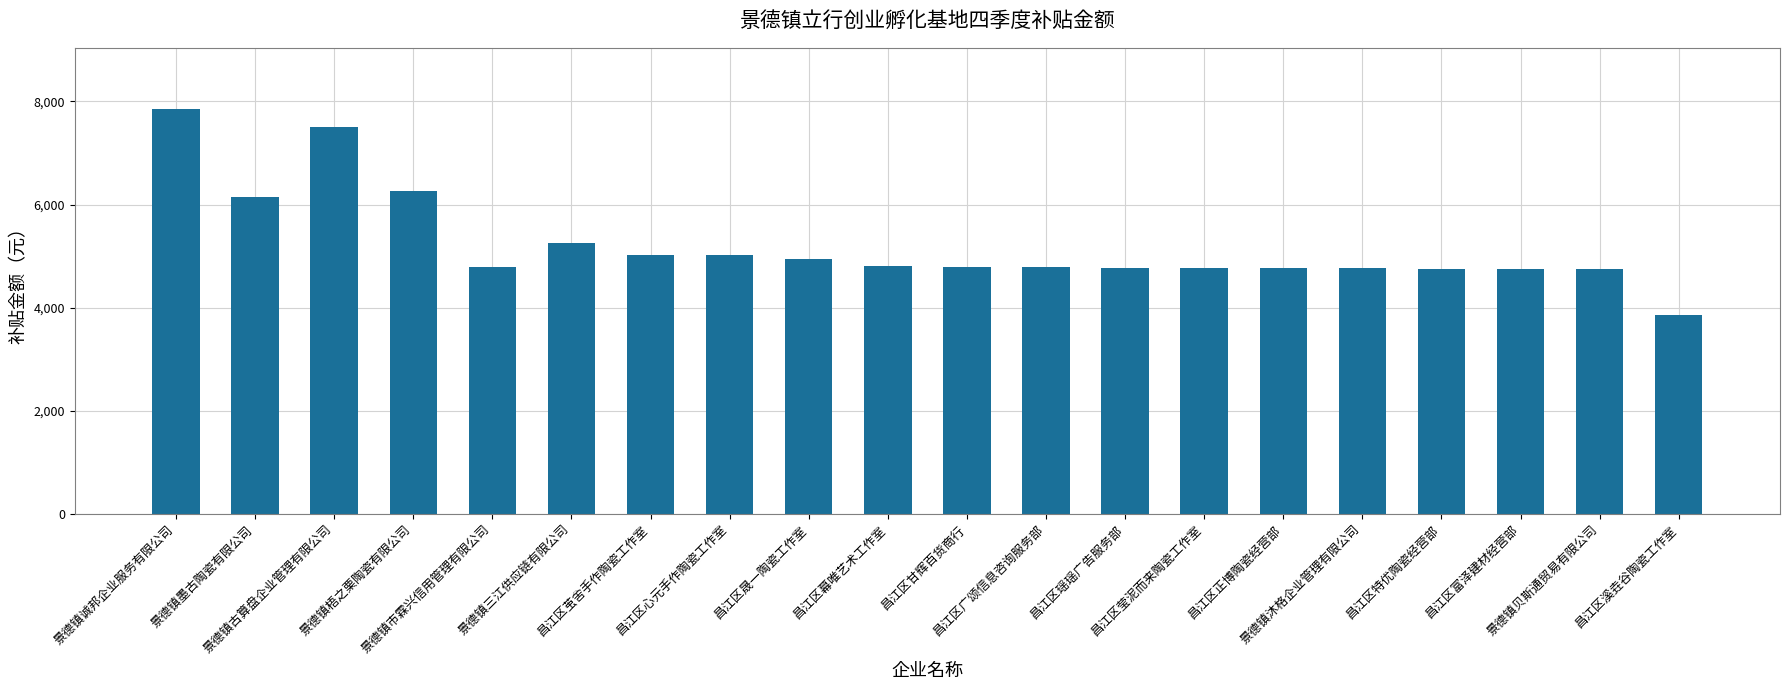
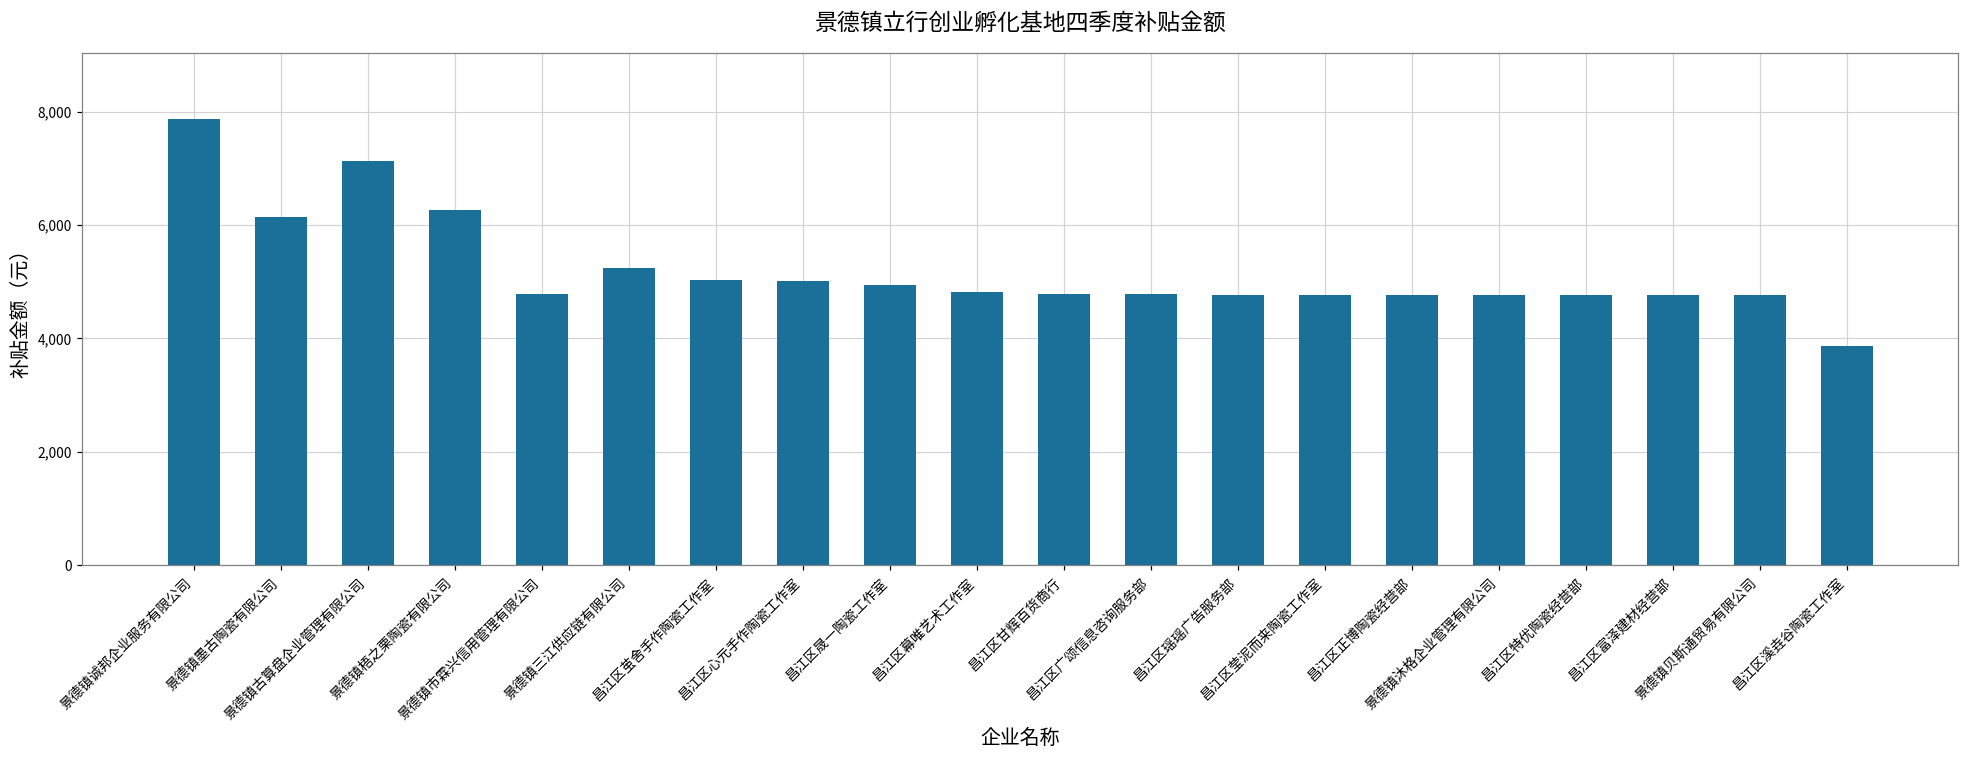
景德镇古算盘企业管理有限公司: 7,500 -> 7,100
